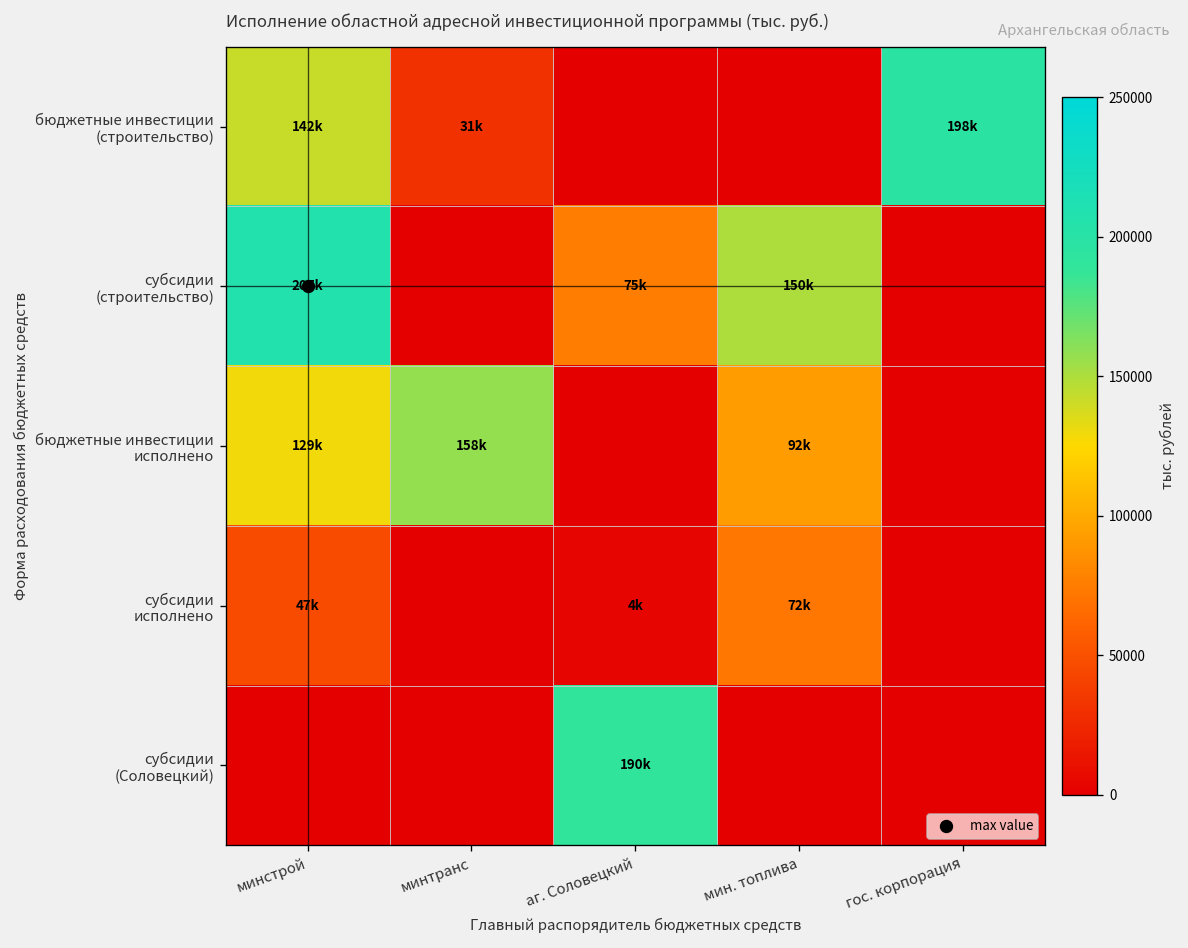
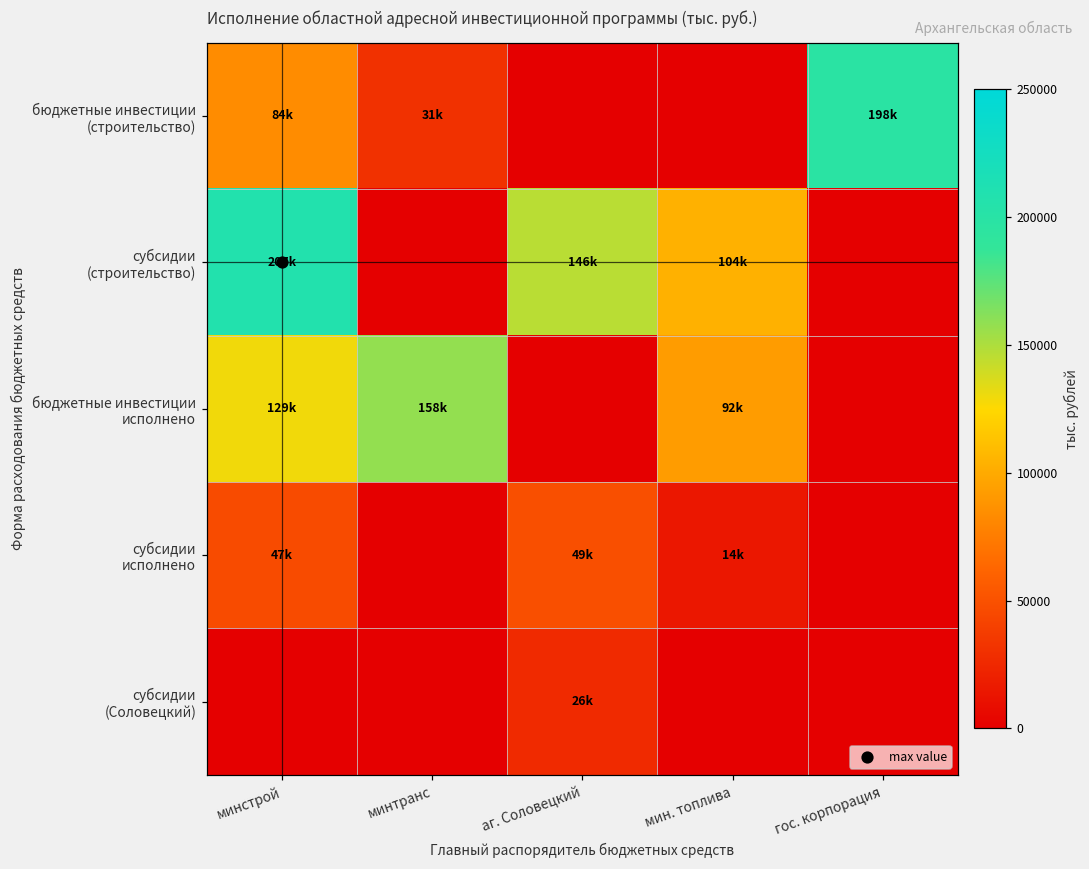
бюджетные инвестиции (строительство), минстрой: 142k -> 84k
субсидии (строительство), аг. Соловецкий: 75k -> 146k
субсидии (строительство), мин. топлива: 150k -> 104k
субсидии исполнено, аг. Соловецкий: 4k -> 49k
субсидии исполнено, мин. топлива: 72k -> 14k
субсидии (Соловецкий), аг. Соловецкий: 190k -> 26k
